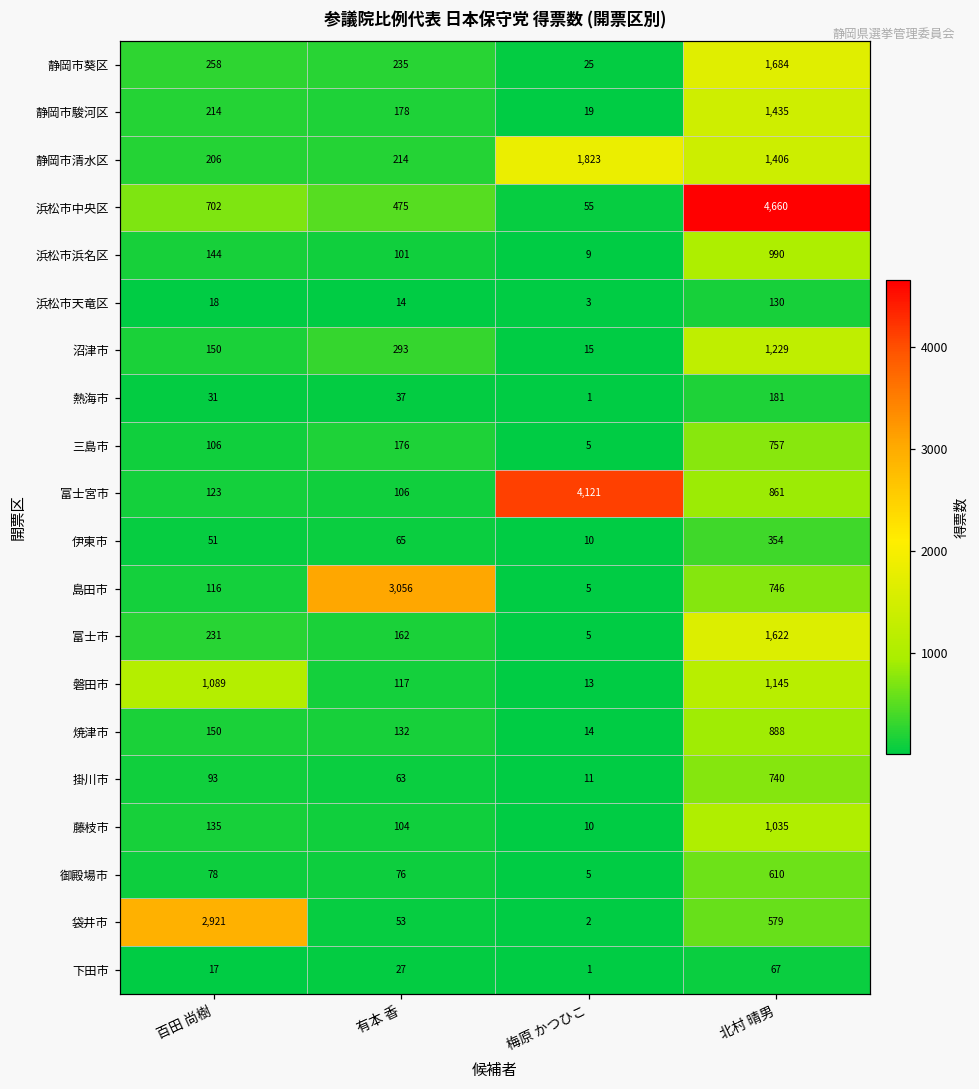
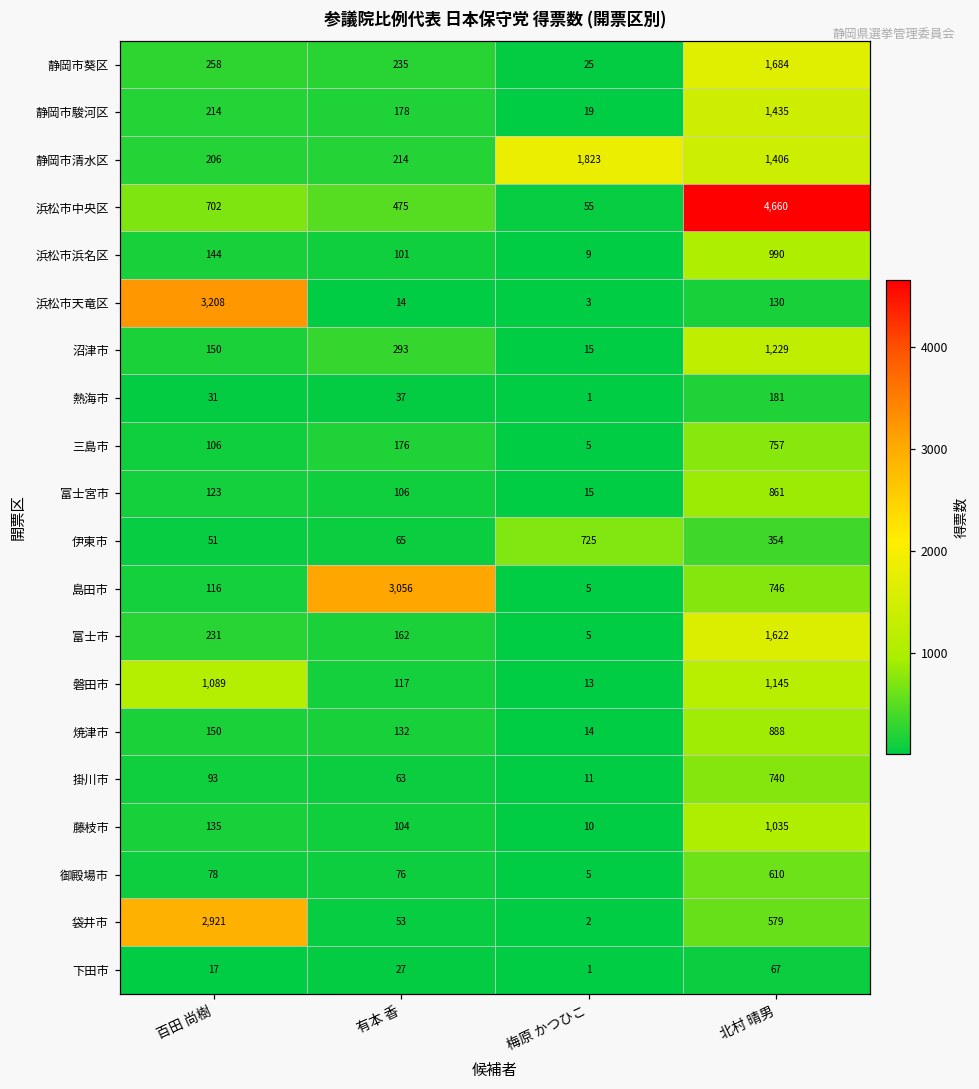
浜松市天竜区, 百田 尚樹: 18 -> 3,208
富士宮市, 梅原 かつひこ: 4,121 -> 15
伊東市, 梅原 かつひこ: 10 -> 725
